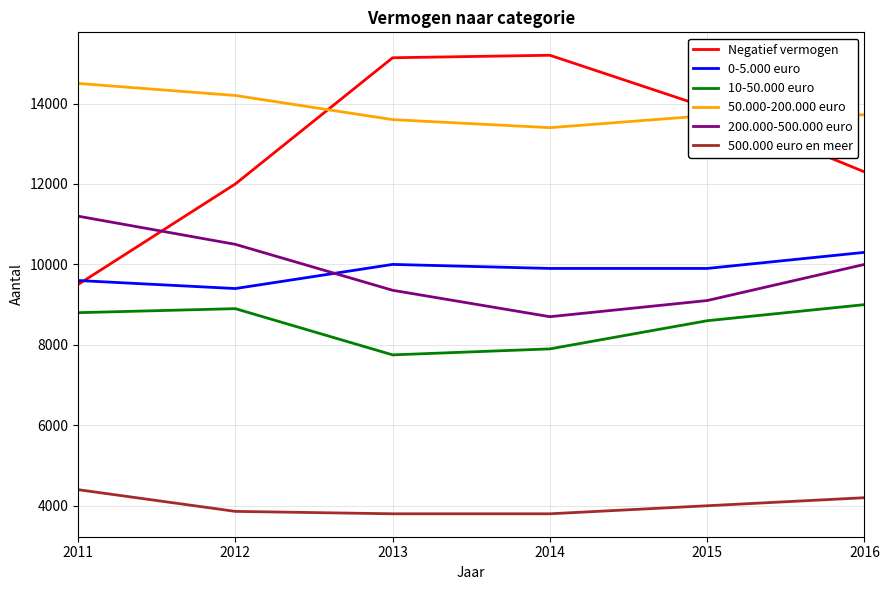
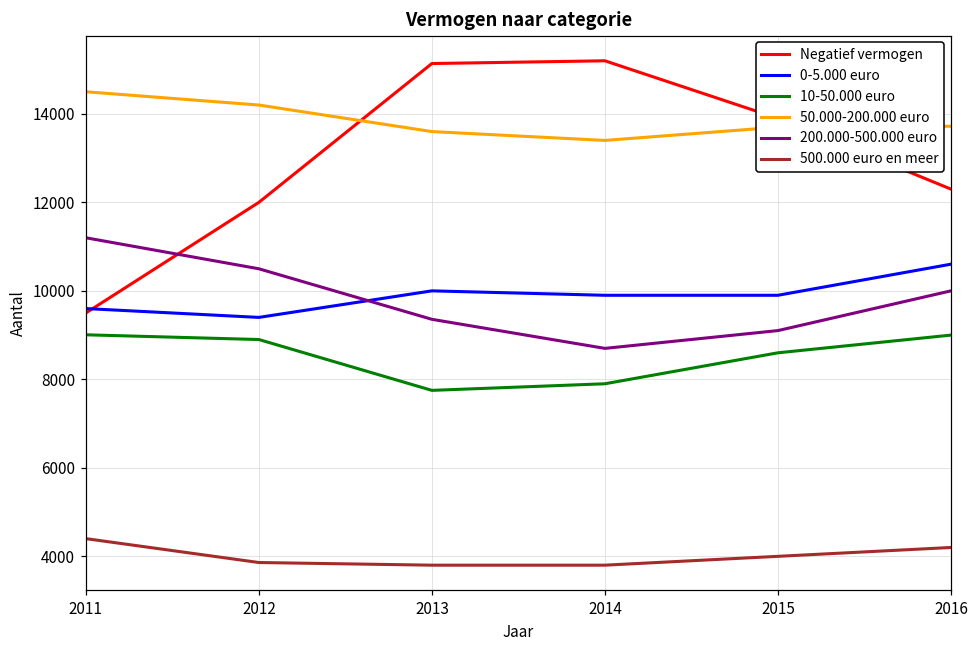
10-50.000 euro, 2011: 8800 -> 9000
0-5.000 euro, 2016: 10300 -> 10600
